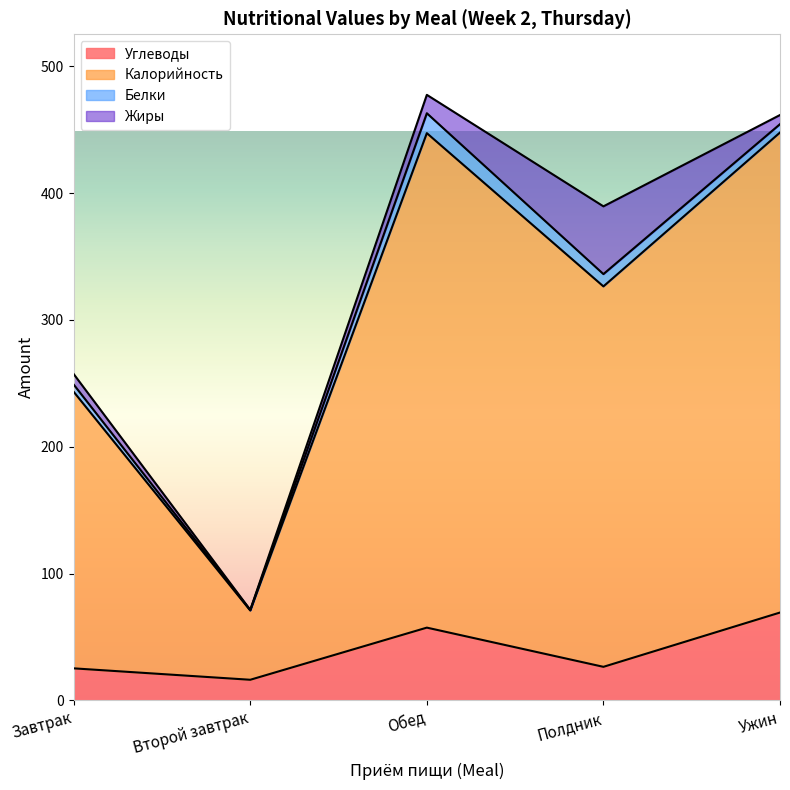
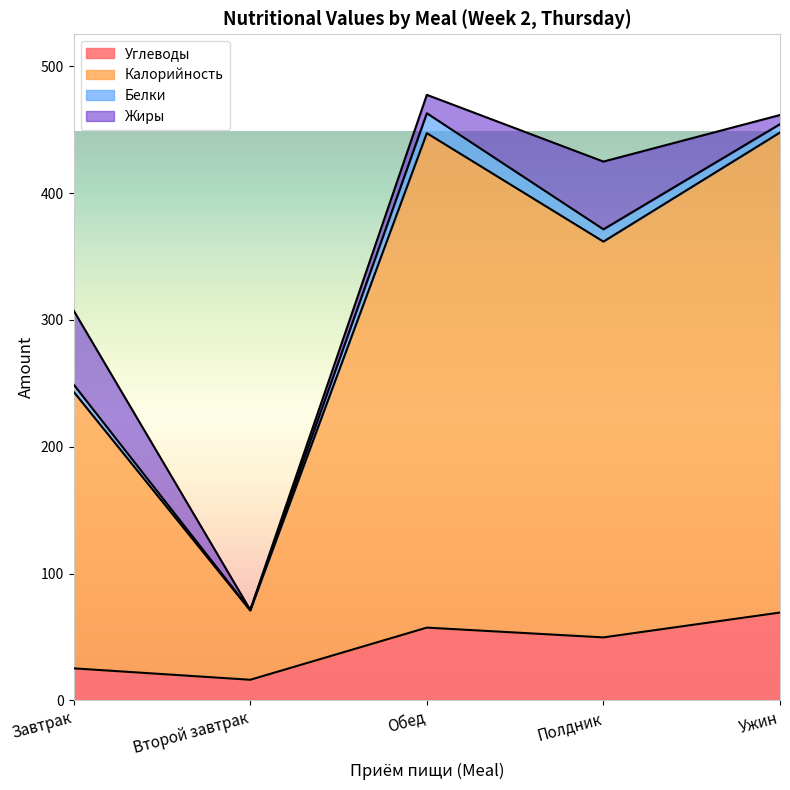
Жиры, Завтрак: 8 -> 58
Углеводы, Полдник: 27 -> 50
Калорийность, Полдник: 300 -> 312
